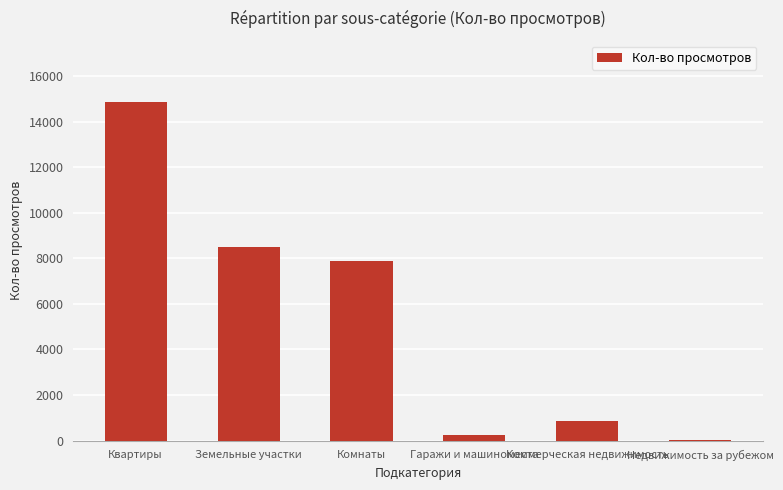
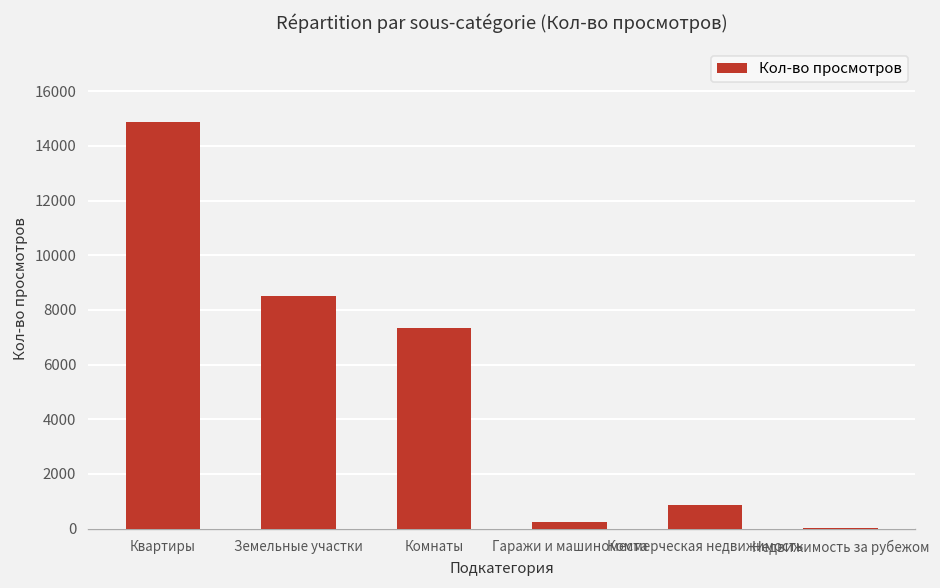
Комнаты: 7900 -> 7300
